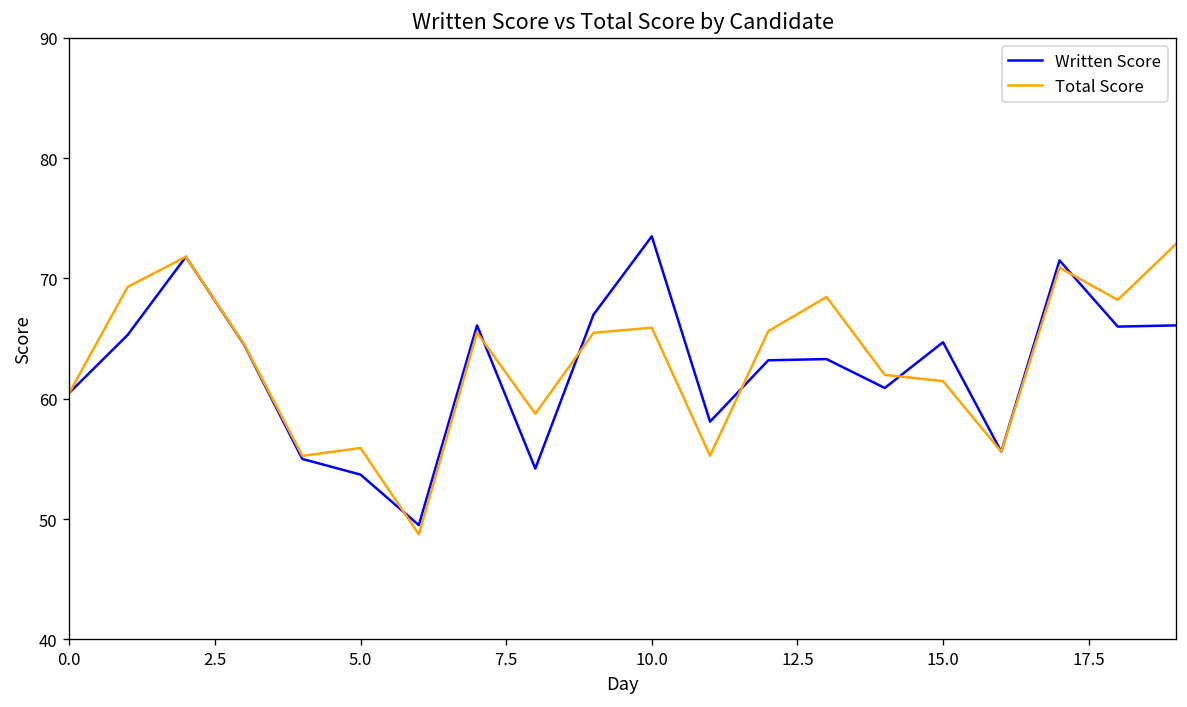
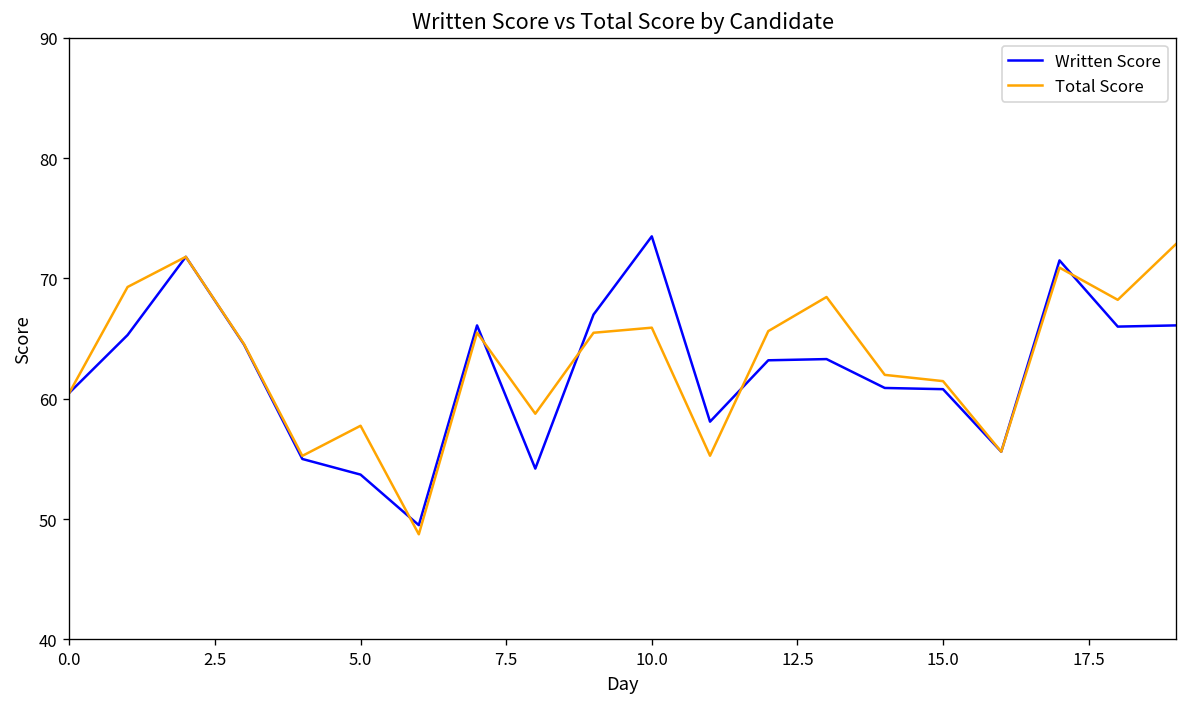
Total Score, 5.0: 55.9 -> 57.8
Written Score, 15.0: 64.7 -> 60.8
